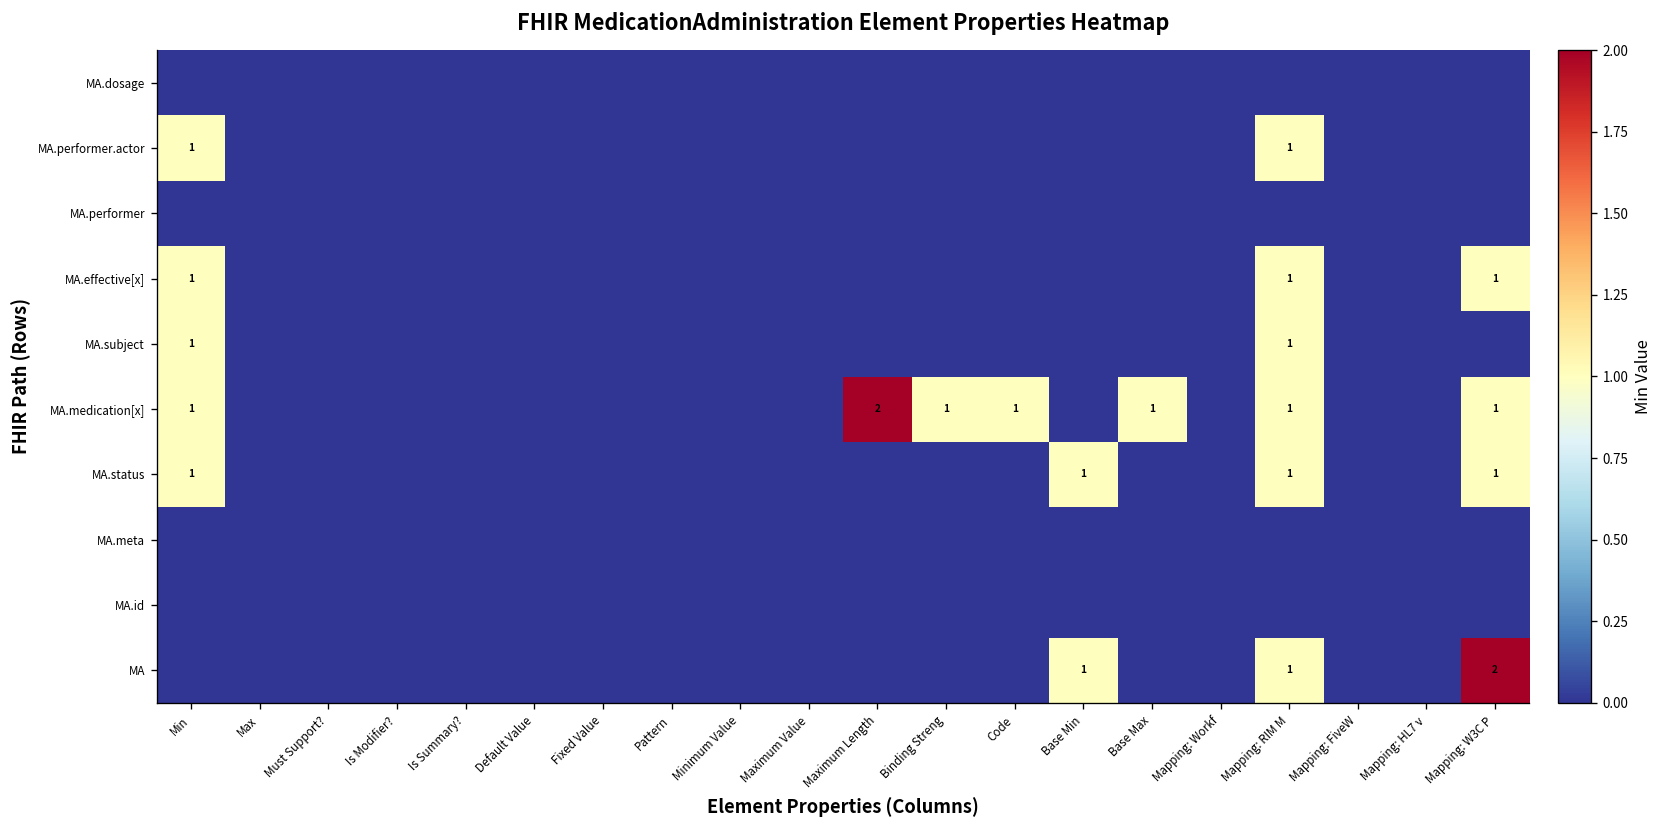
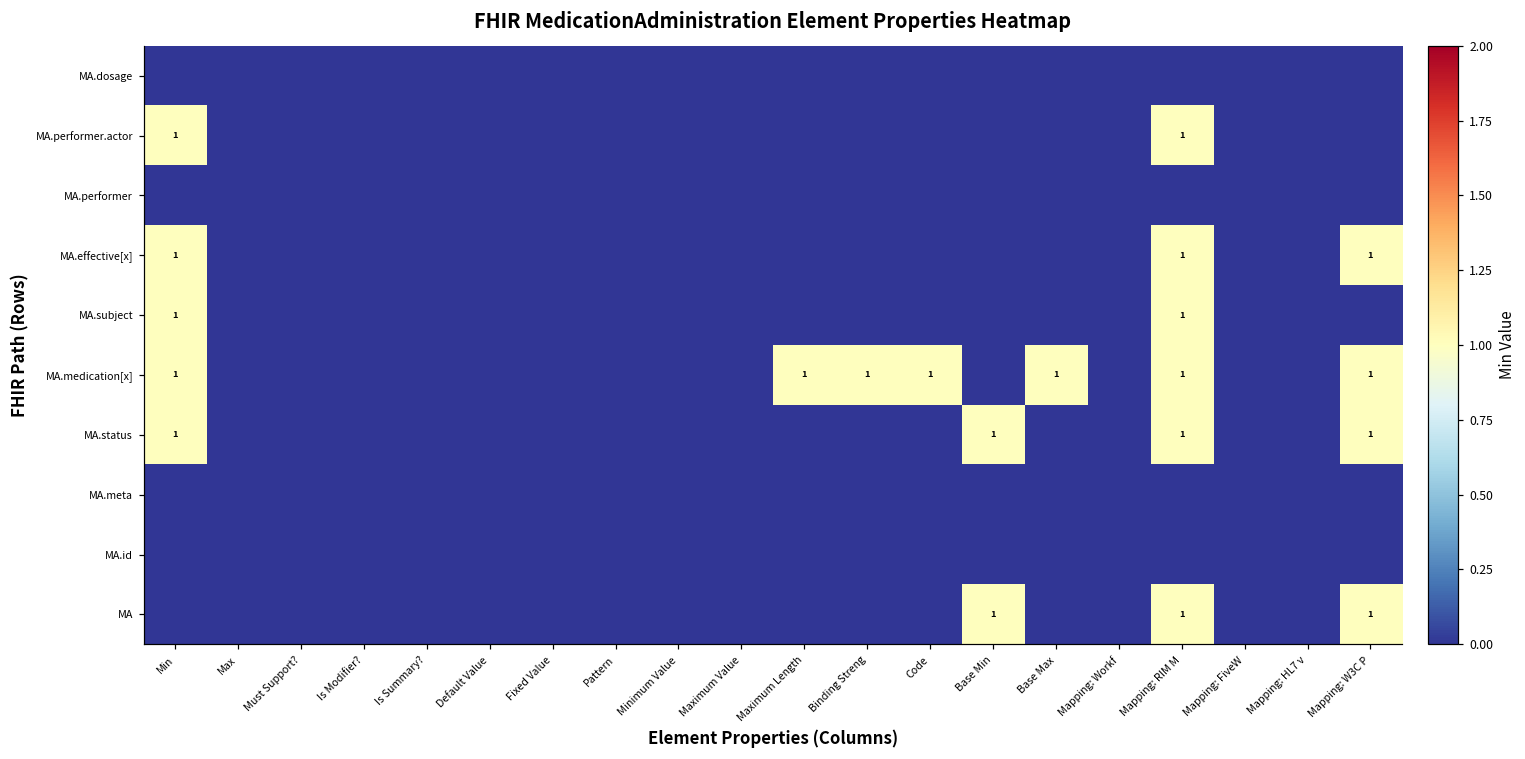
MA.medication[x], Maximum Length: 2 -> 1
MA, Mapping: W3C P: 2 -> 1
